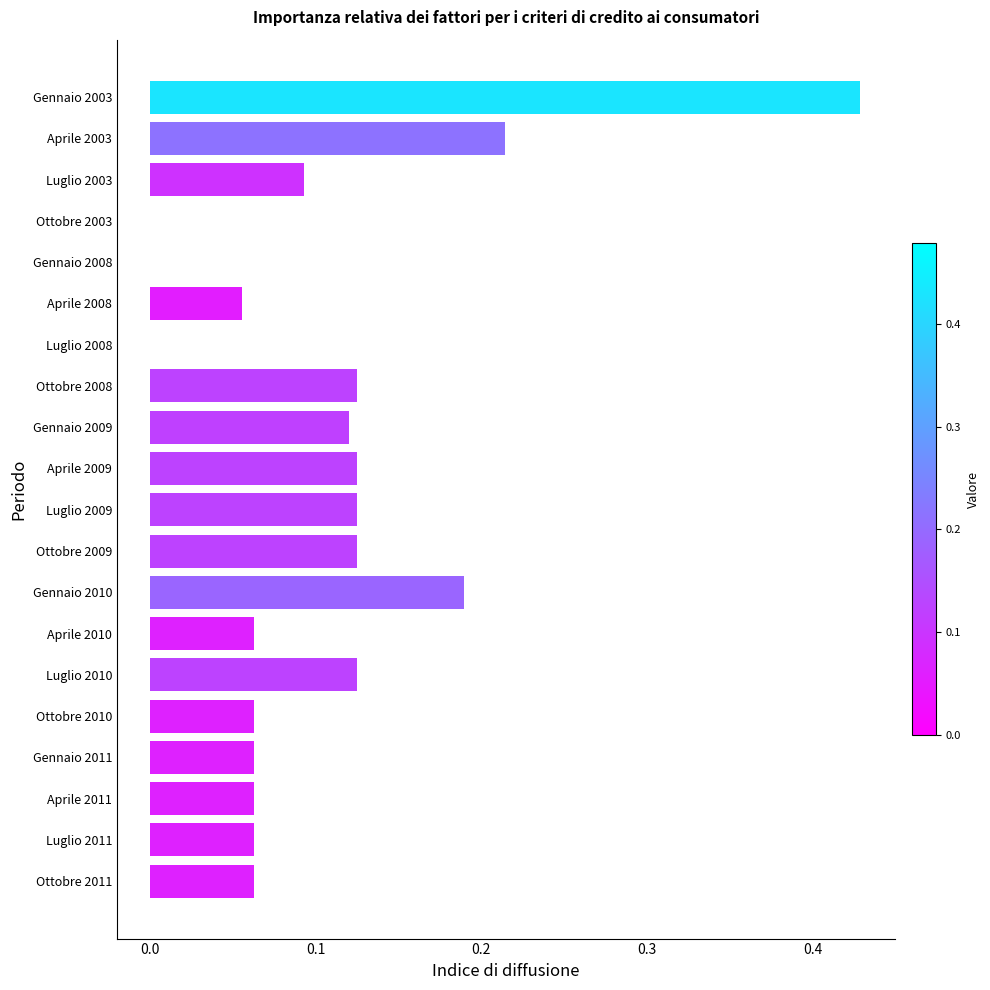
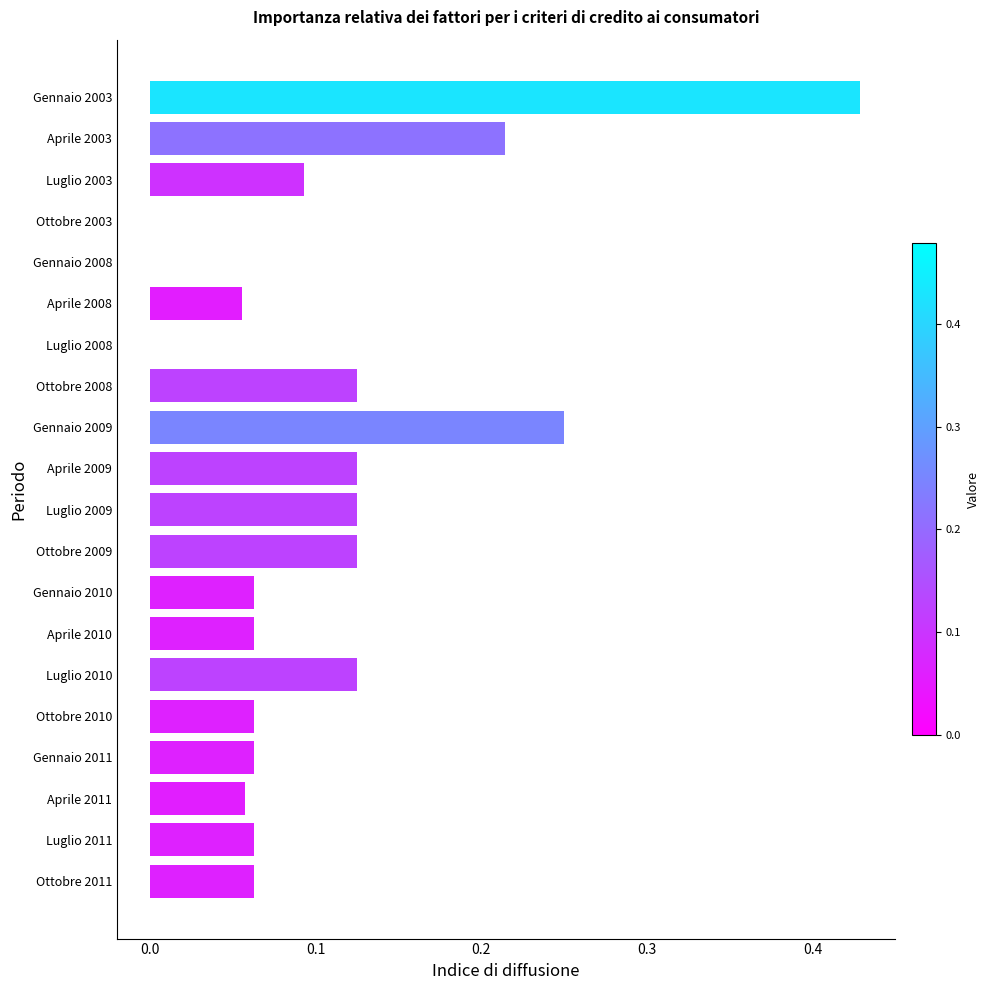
Gennaio 2009: 0.12 -> 0.25
Gennaio 2010: 0.190 -> 0.063
Aprile 2011: 0.063 -> 0.058
